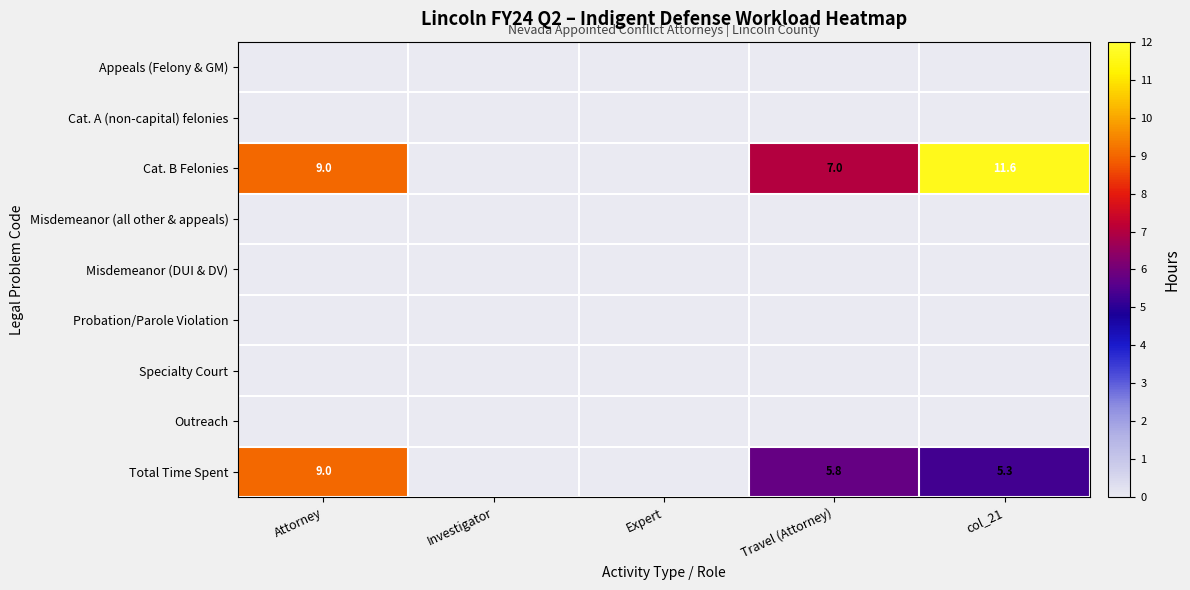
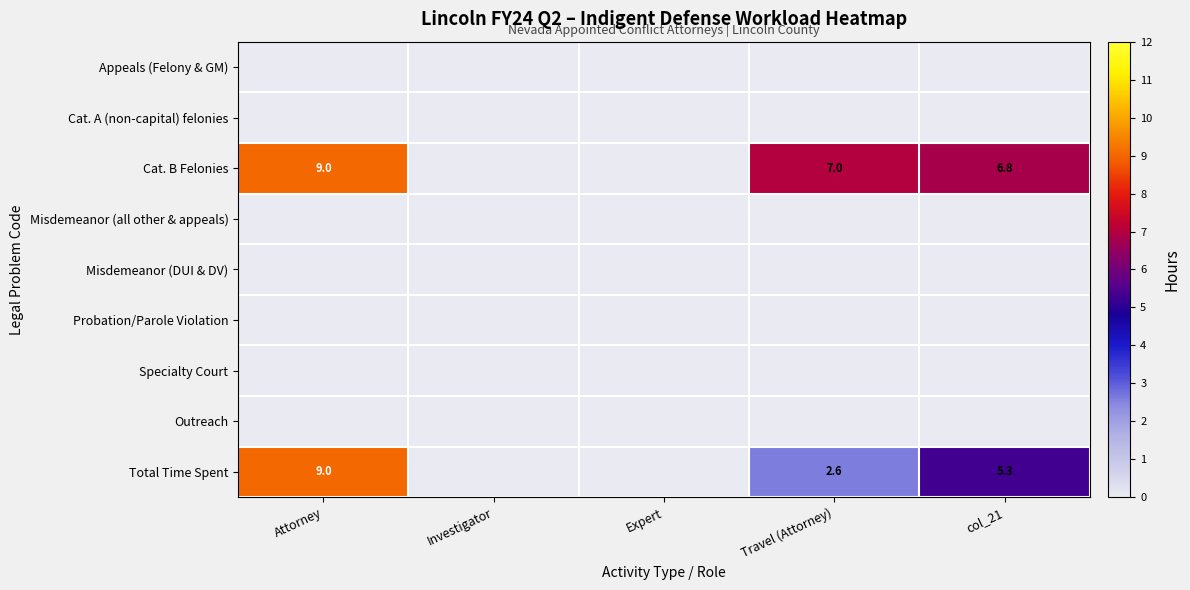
Cat. B Felonies, col_21: 11.6 -> 6.8
Total Time Spent, Travel (Attorney): 5.8 -> 2.6
